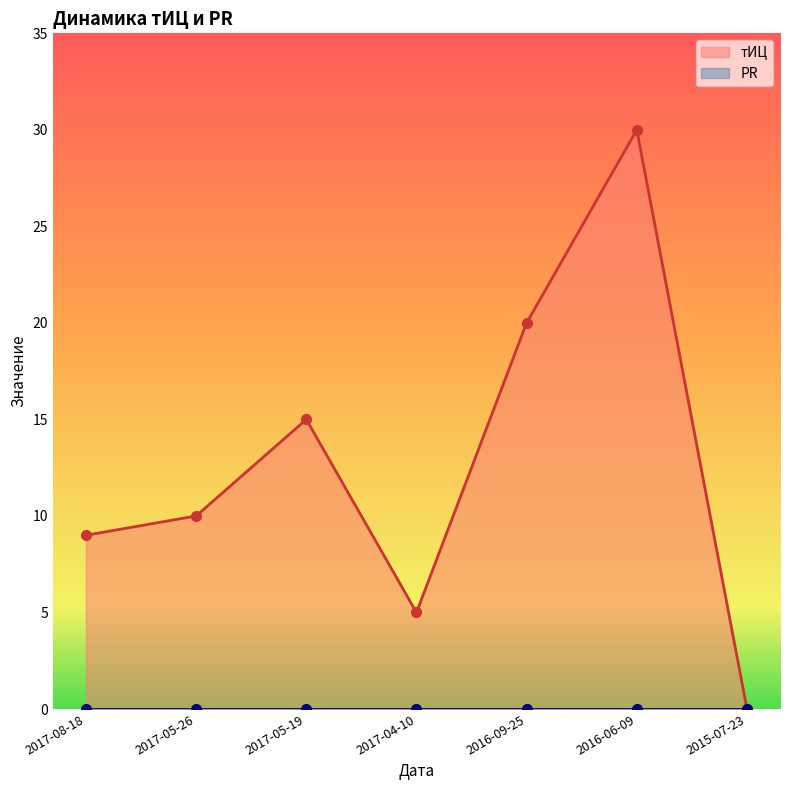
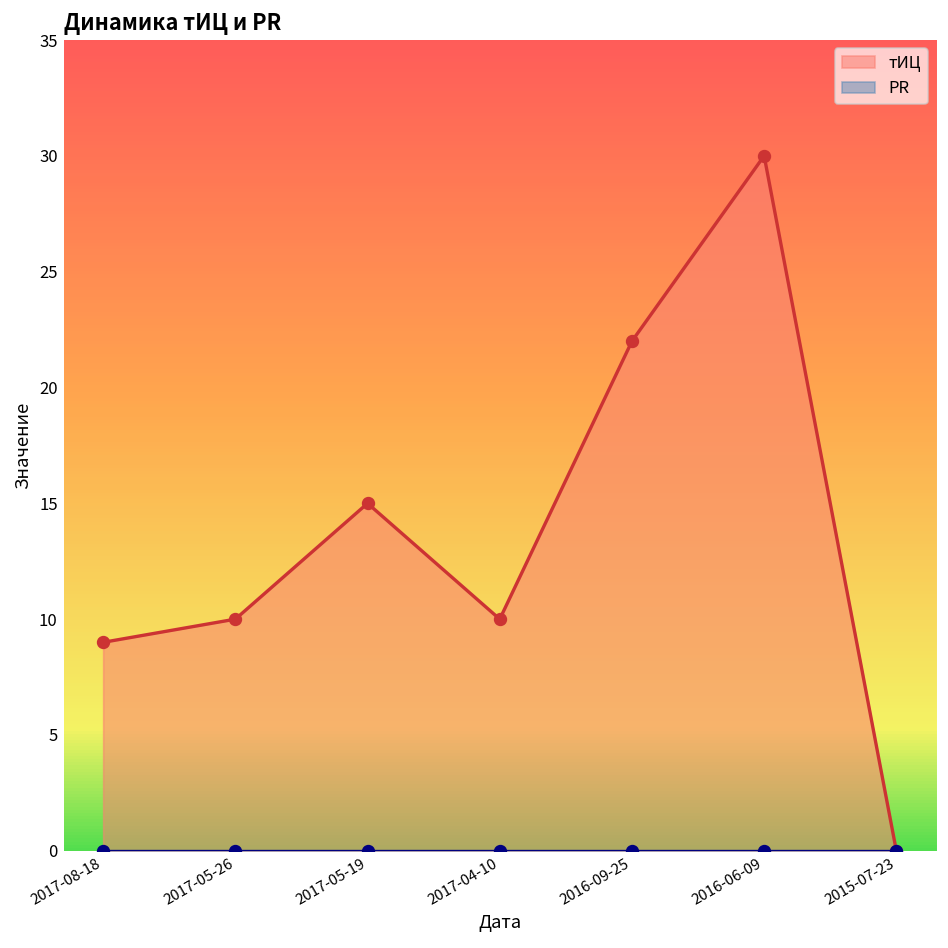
тИЦ, 2017-04-10: 5 -> 10
тИЦ, 2016-09-25: 20 -> 22
